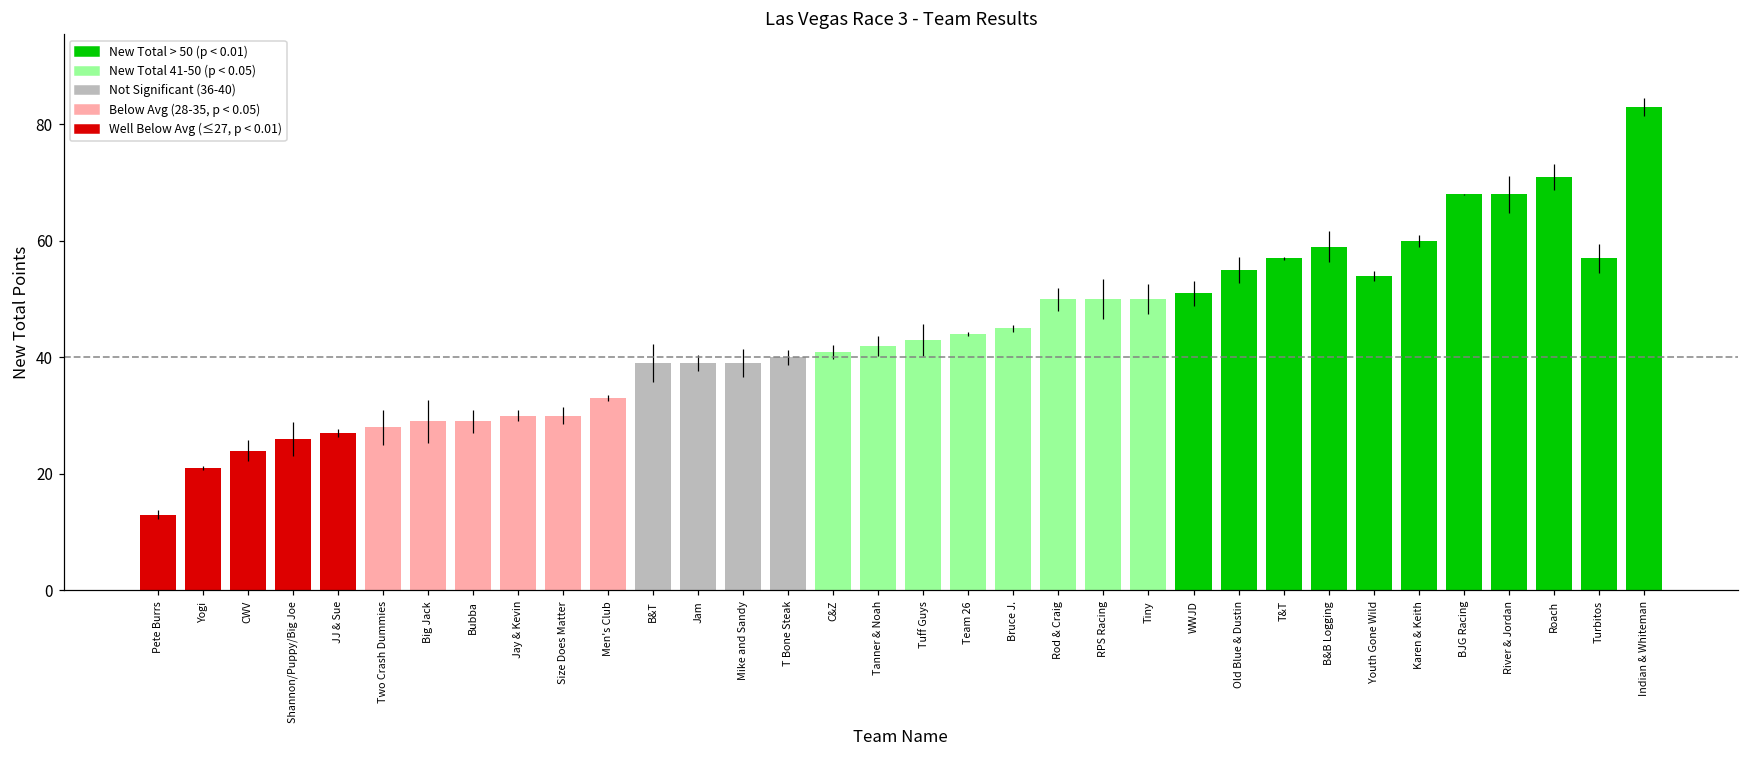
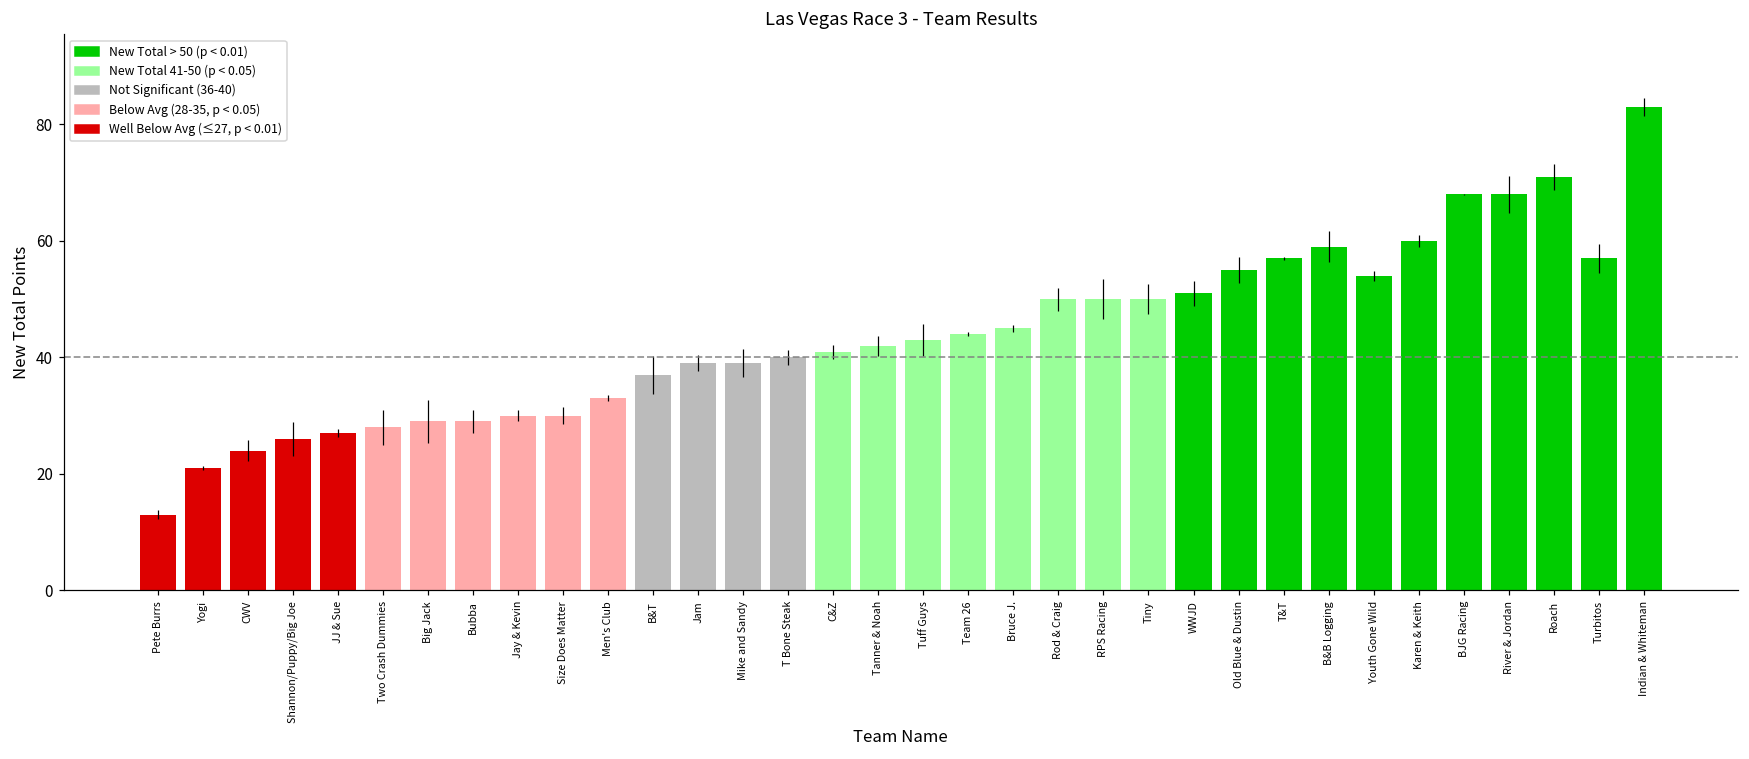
B&T: 39 -> 37
